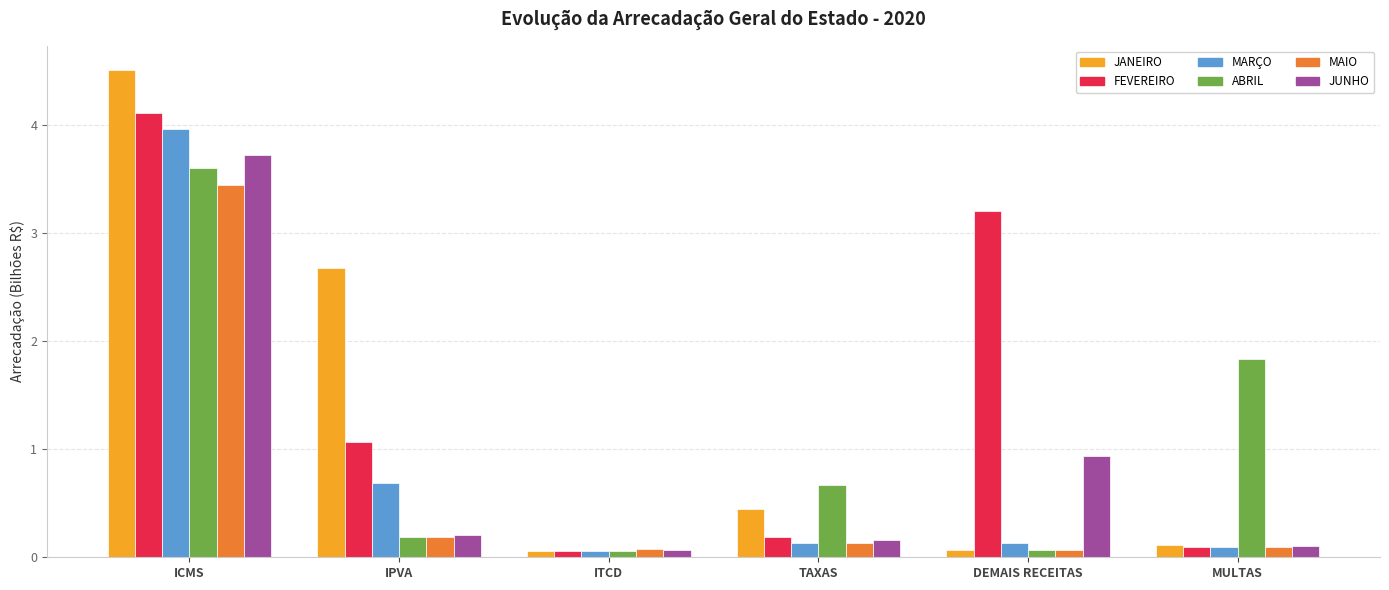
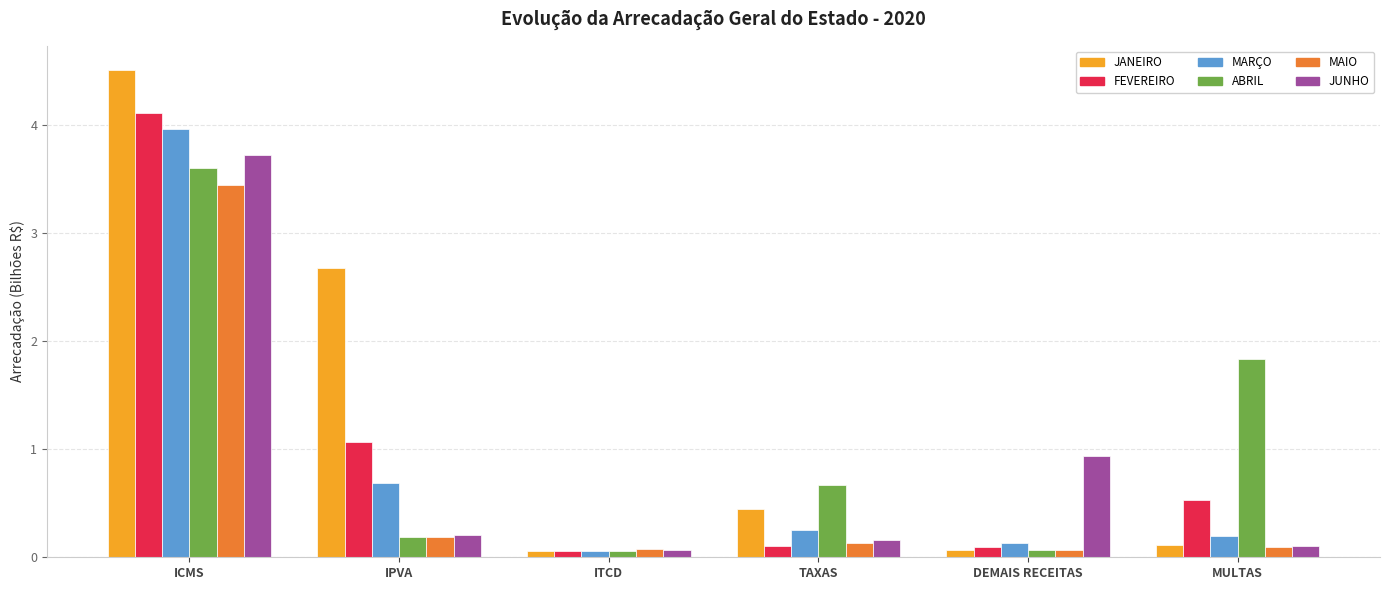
FEVEREIRO, TAXAS: 0.19 -> 0.10
MARÇO, TAXAS: 0.13 -> 0.25
FEVEREIRO, DEMAIS RECEITAS: 3.21 -> 0.10
FEVEREIRO, MULTAS: 0.09 -> 0.53
MARÇO, MULTAS: 0.10 -> 0.20
